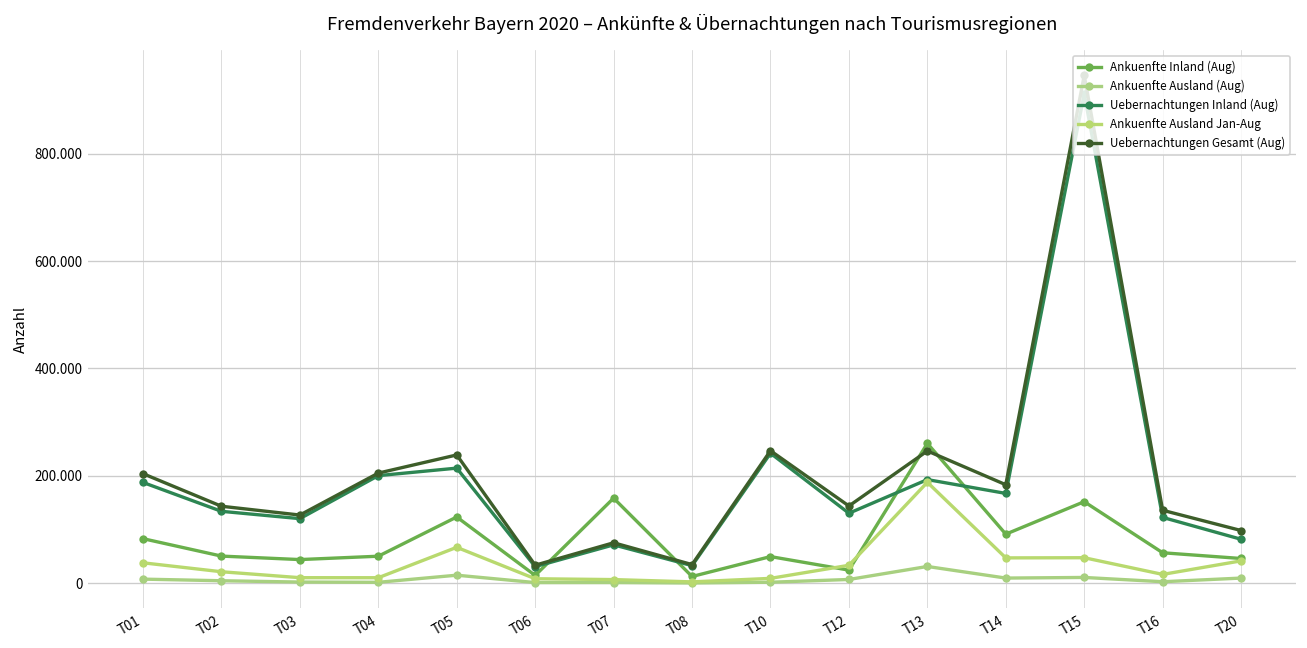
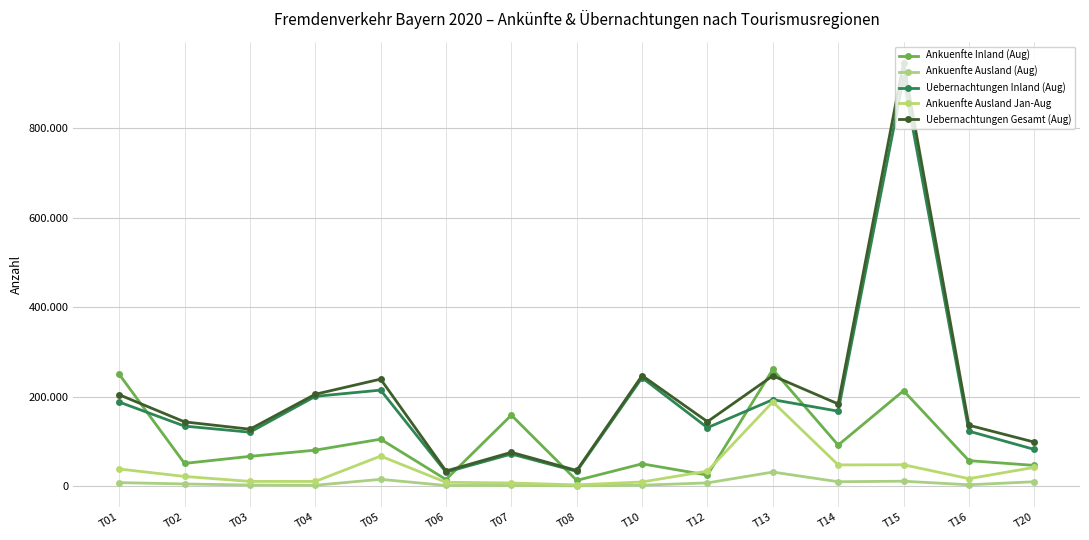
Ankuenfte Inland (Aug), T01: 80 -> 250
Ankuenfte Inland (Aug), T03: 40 -> 70
Ankuenfte Inland (Aug), T04: 50 -> 80
Ankuenfte Inland (Aug), T05: 120 -> 100
Ankuenfte Inland (Aug), T15: 150 -> 210
